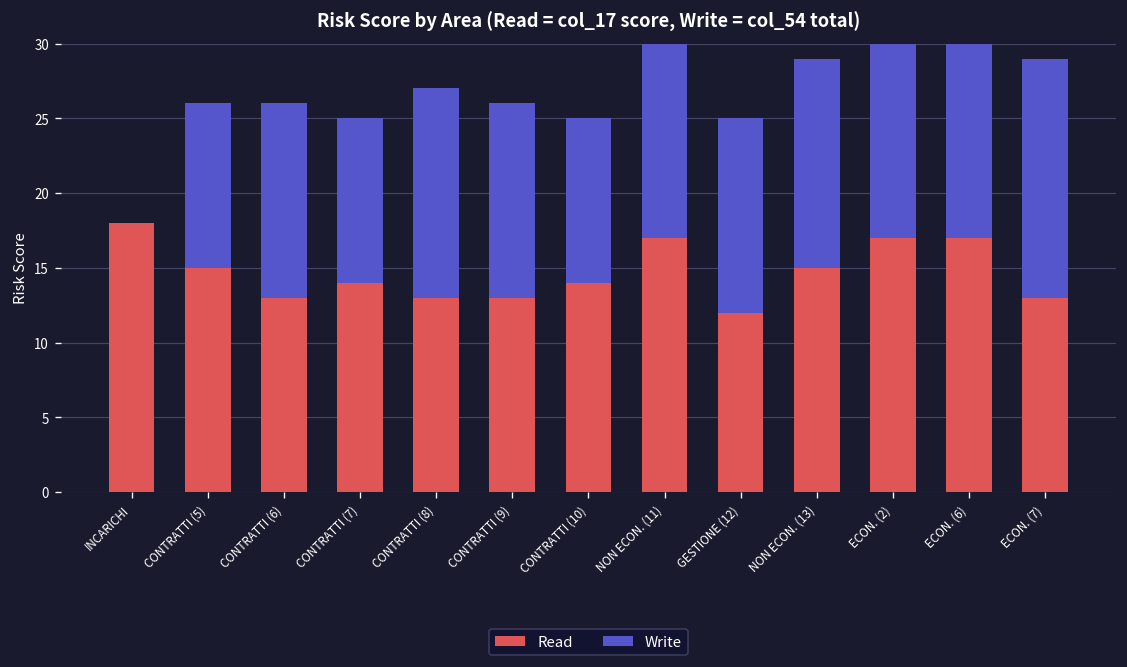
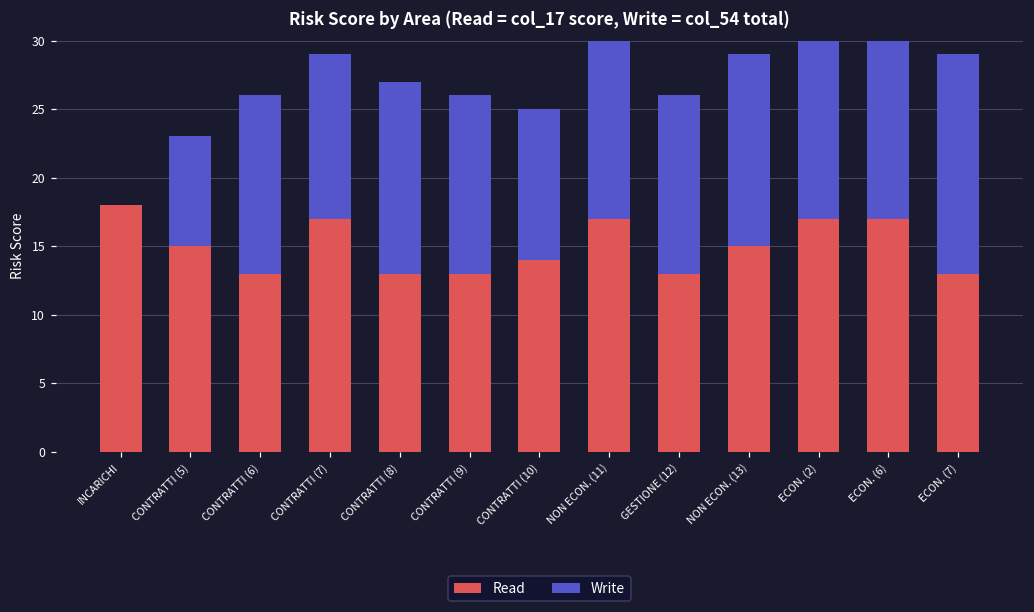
Write, CONTRATTI (5): 11 -> 8
Read, CONTRATTI (7): 14 -> 17
Write, CONTRATTI (7): 11 -> 12
Read, GESTIONE (12): 12 -> 13
